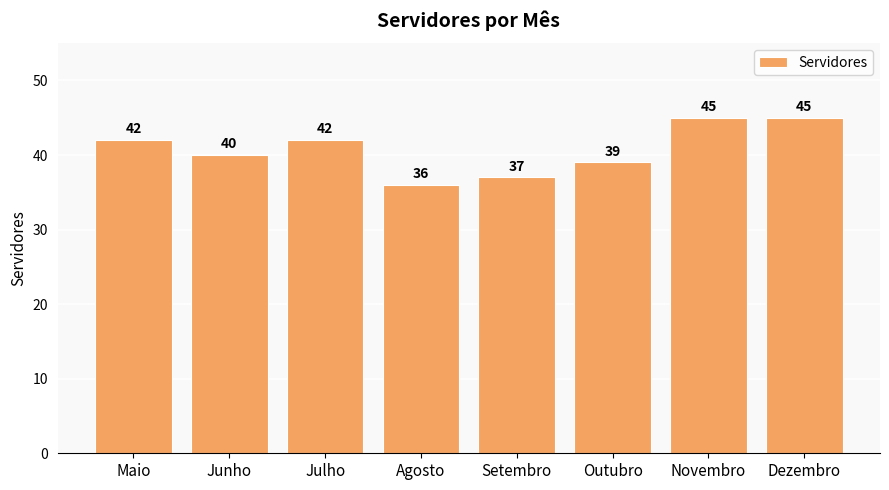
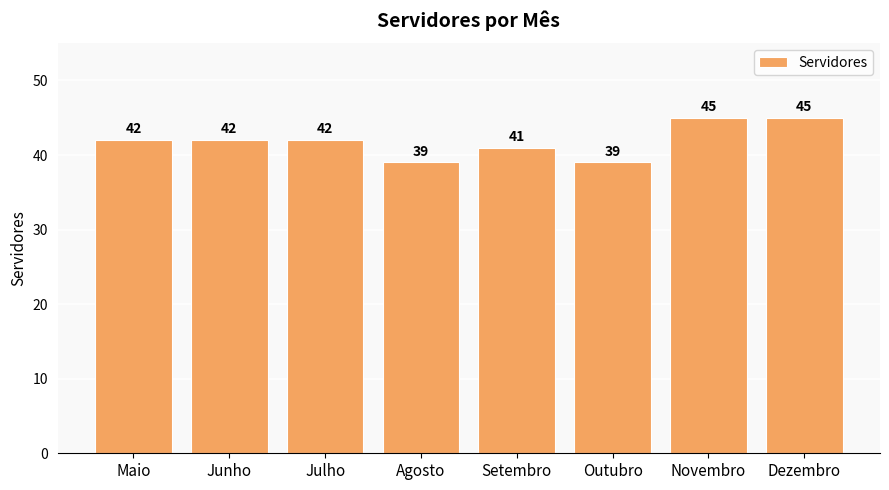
Junho: 40 -> 42
Agosto: 36 -> 39
Setembro: 37 -> 41
